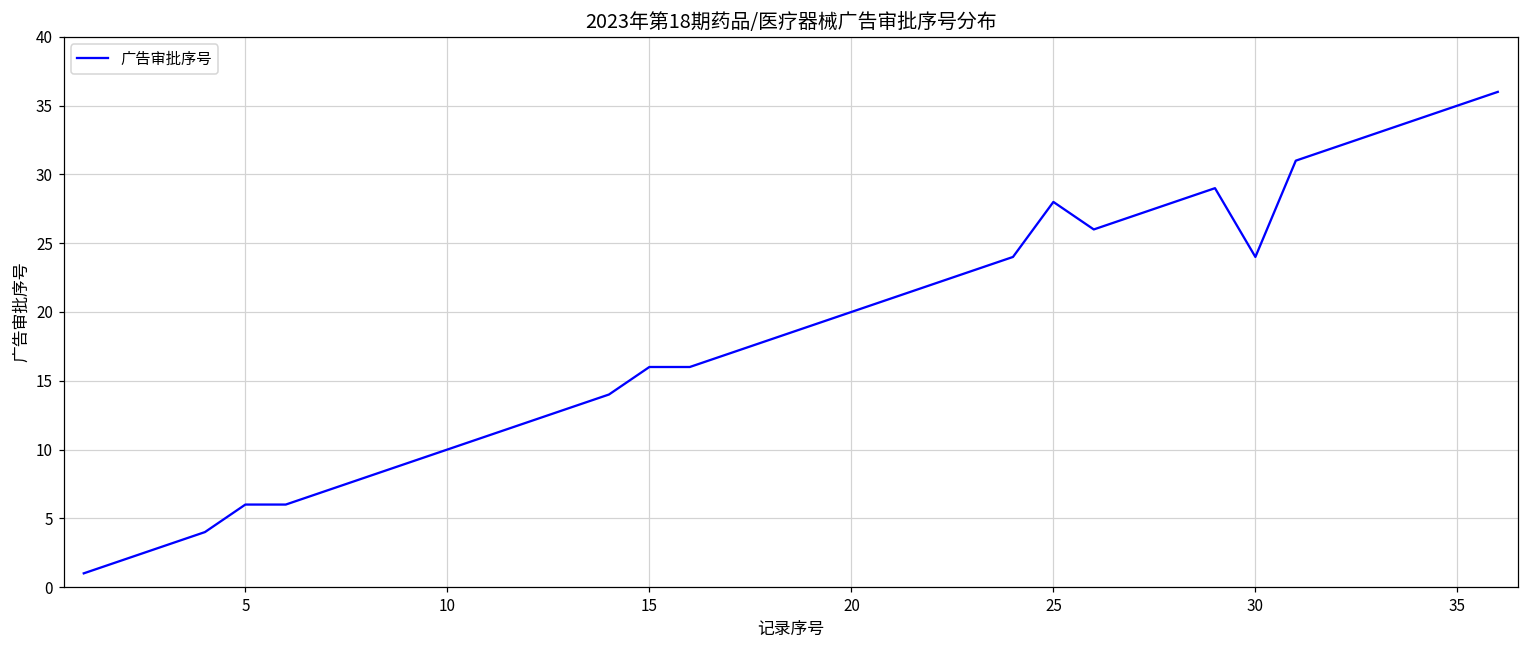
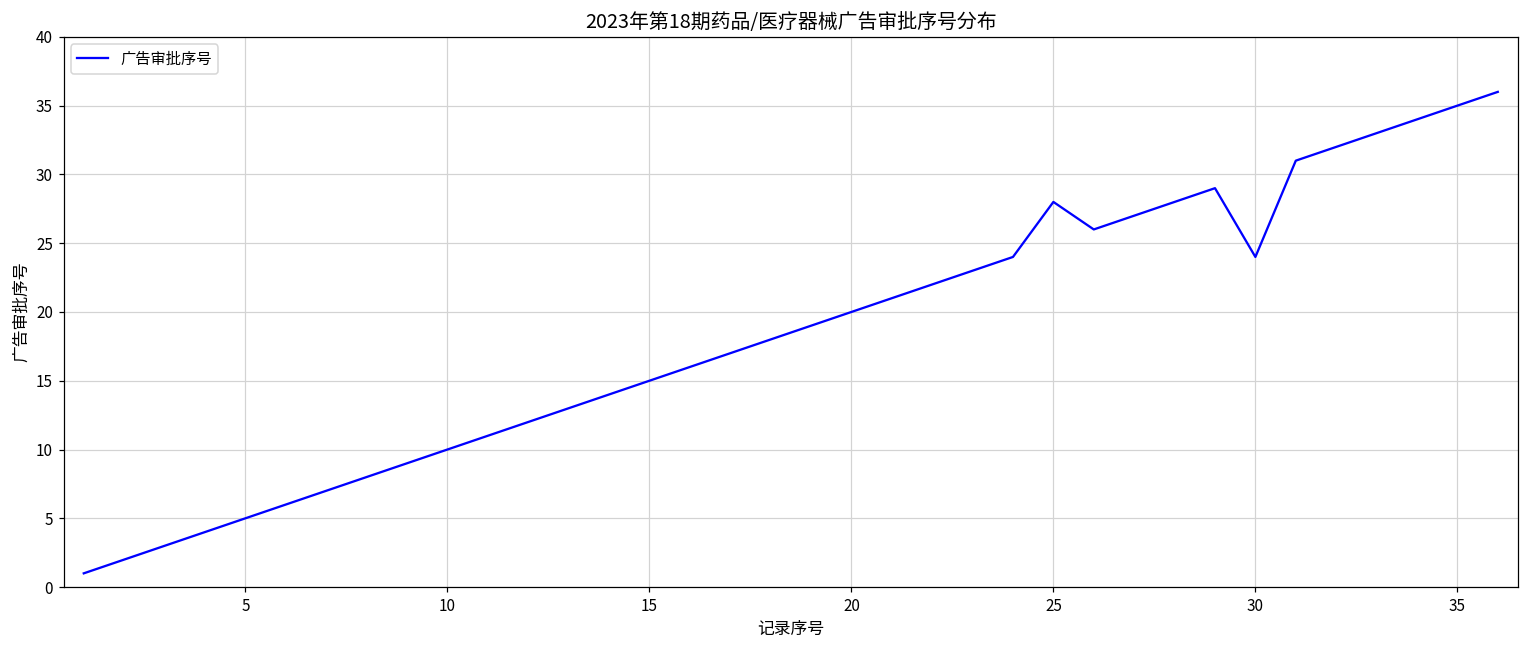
5: 6 -> 5
15: 16 -> 15
